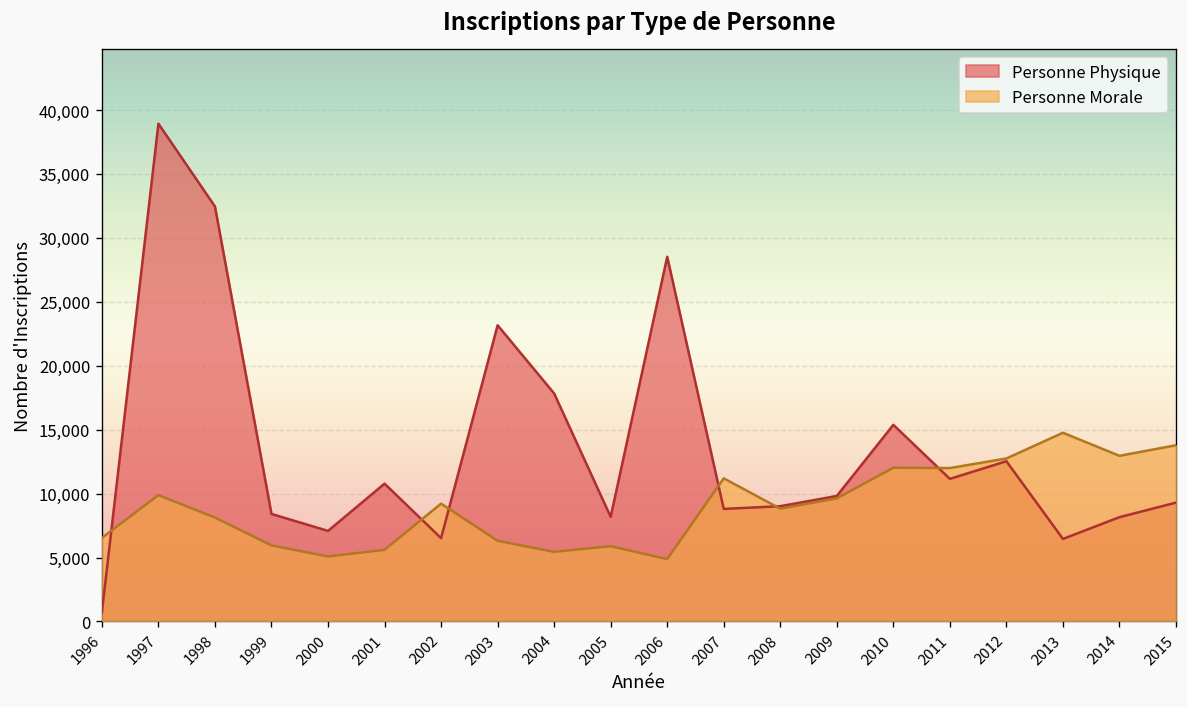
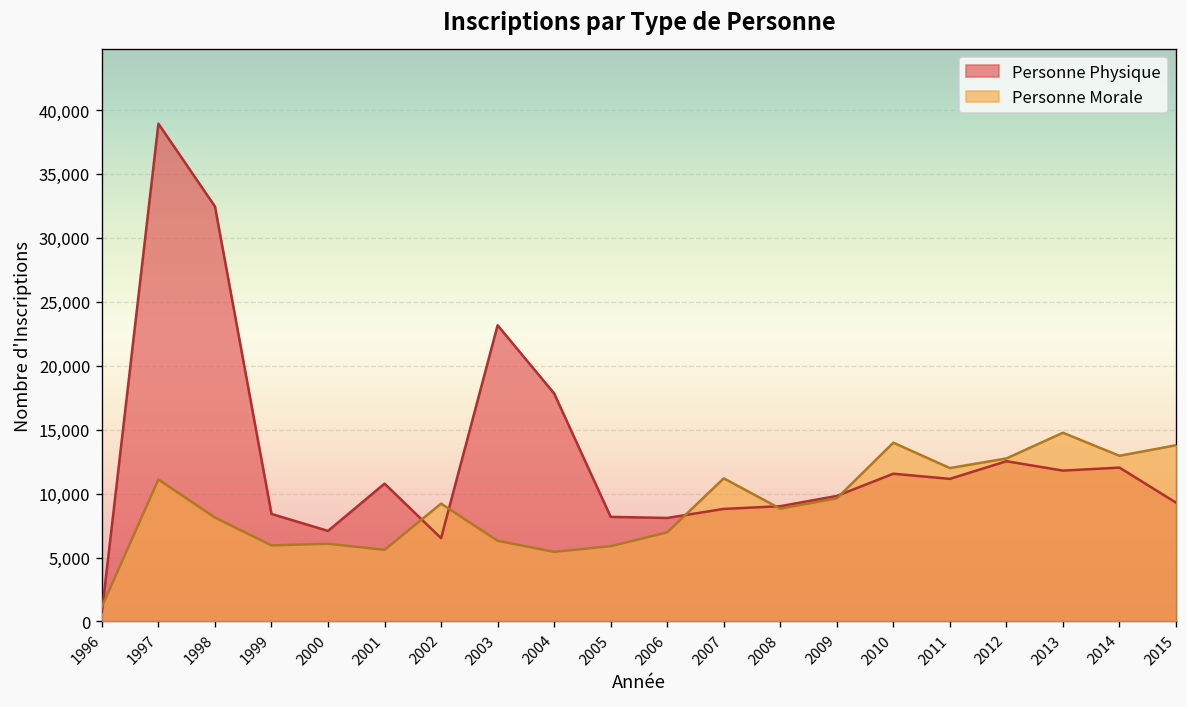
Personne Morale, 1996: 6,500 -> 1,200
Personne Morale, 1997: 9,900 -> 11,100
Personne Morale, 2000: 5,100 -> 6,100
Personne Physique, 2006: 28,500 -> 8,100
Personne Morale, 2006: 4,900 -> 7,000
Personne Physique, 2010: 15,400 -> 11,600
Personne Morale, 2010: 12,000 -> 14,000
Personne Physique, 2013: 6,500 -> 11,800
Personne Physique, 2014: 8,200 -> 12,000
